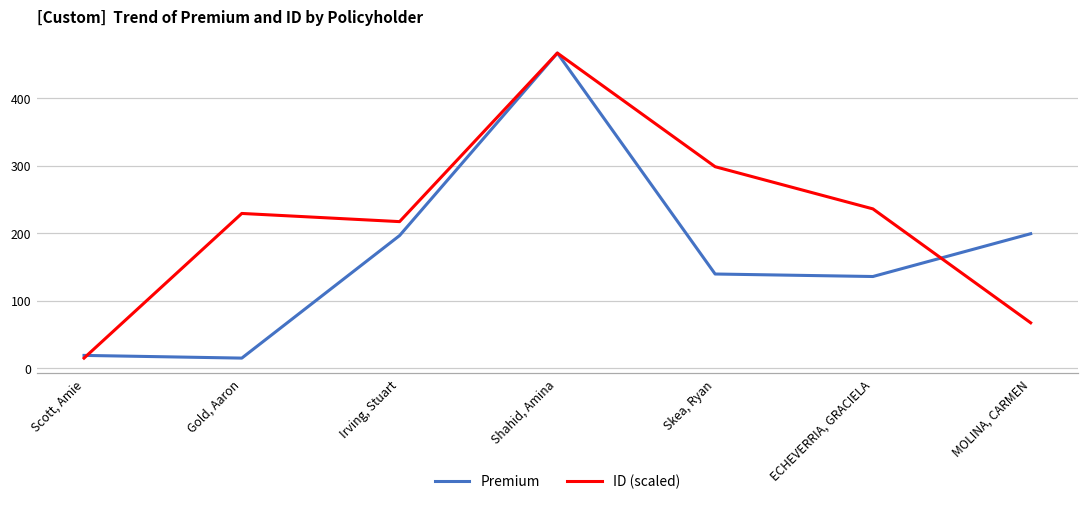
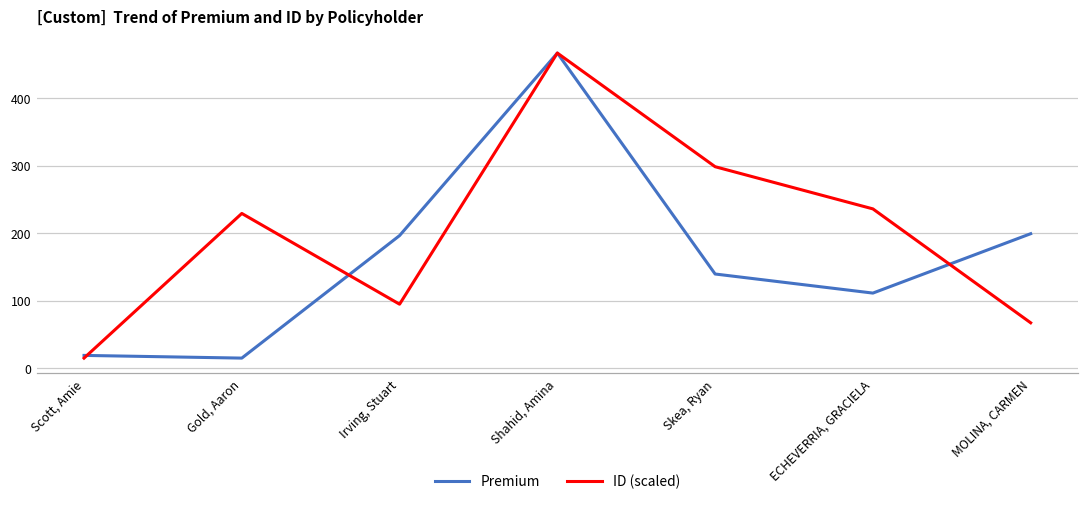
ID (scaled), Irving, Stuart: 220 -> 90
Premium, ECHEVERRIA, GRACIELA: 140 -> 110
